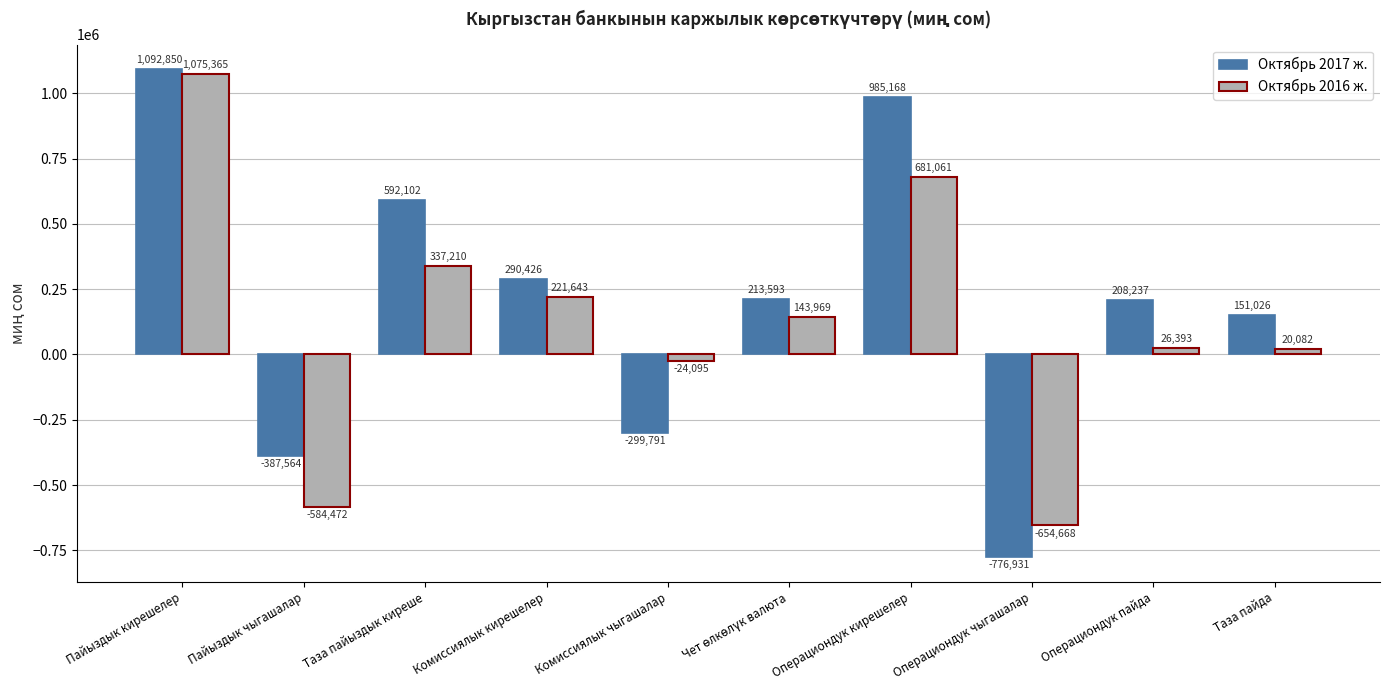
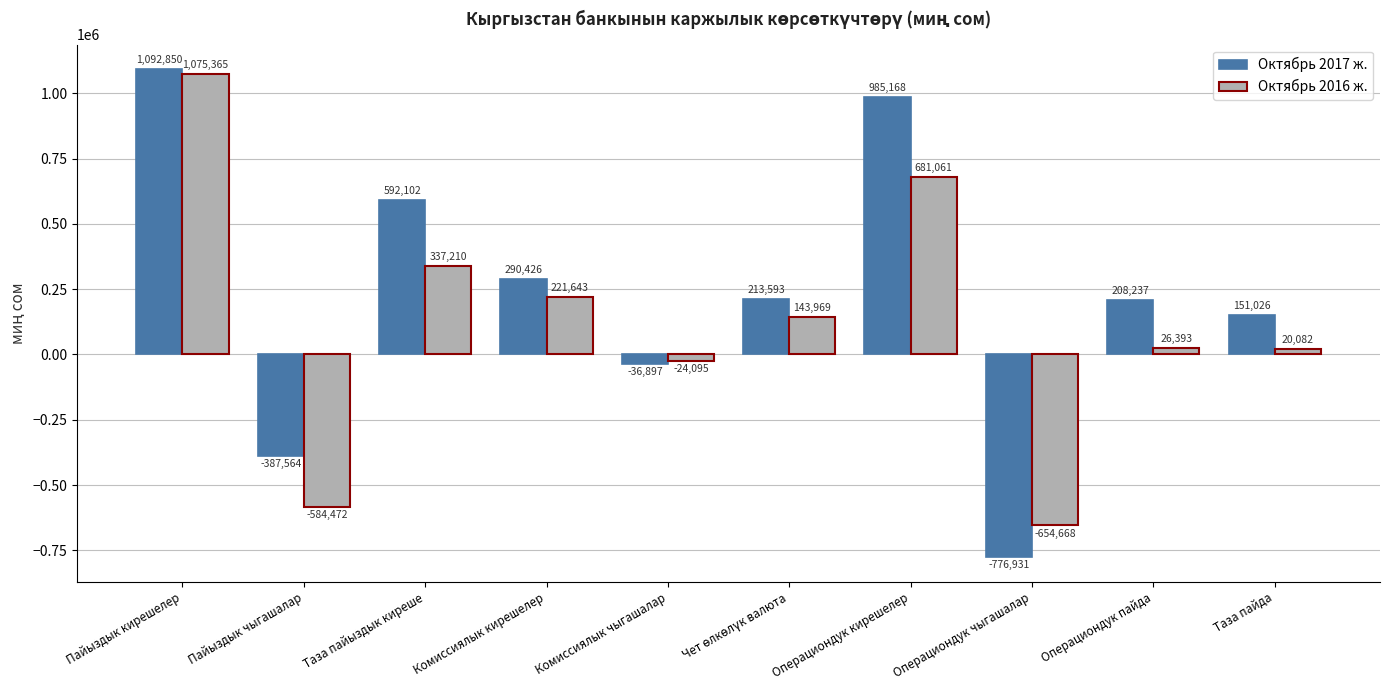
Октябрь 2017 ж., Комиссиялык чыгашалар: -299,791 -> -36,897
